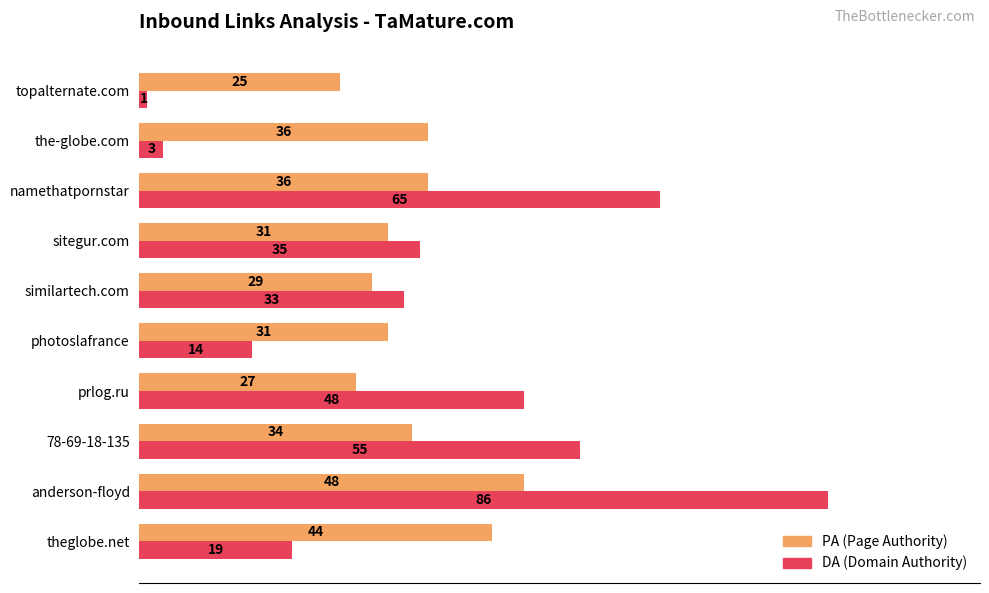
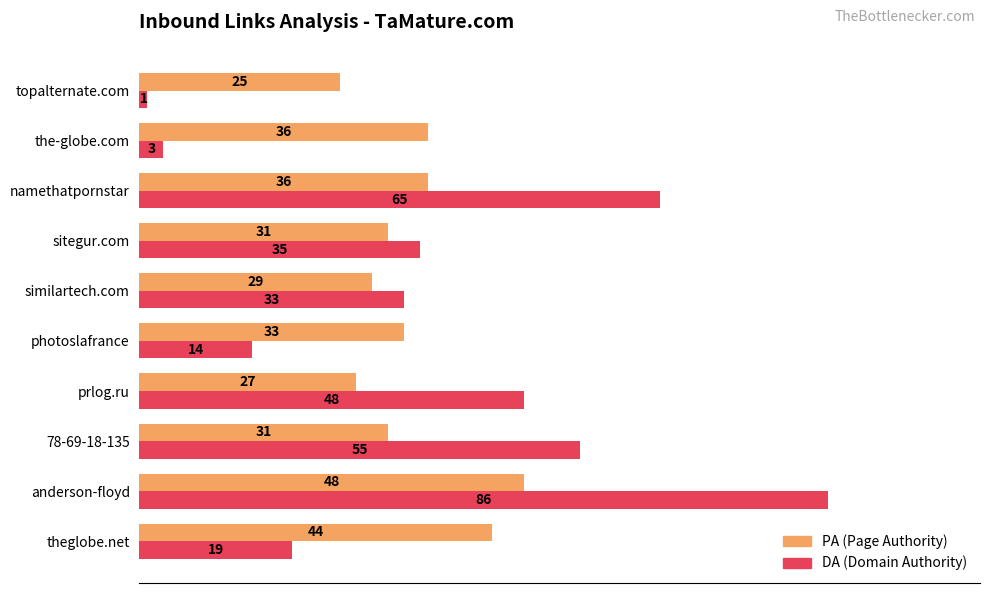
PA (Page Authority), photoslafrance: 31 -> 33
PA (Page Authority), 78-69-18-135: 34 -> 31
